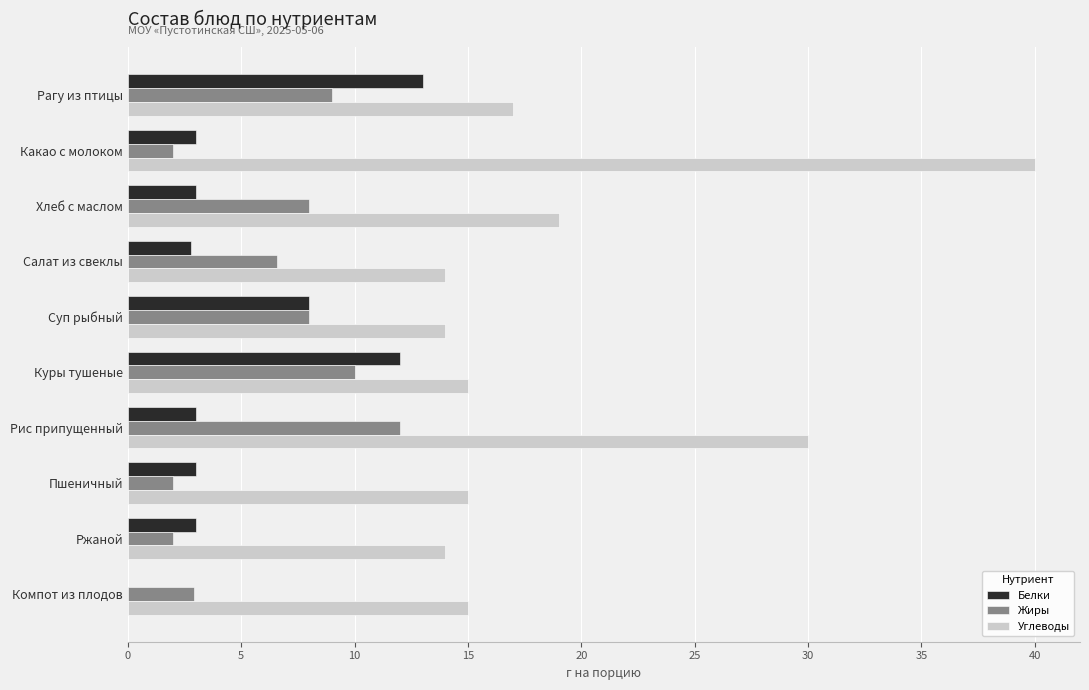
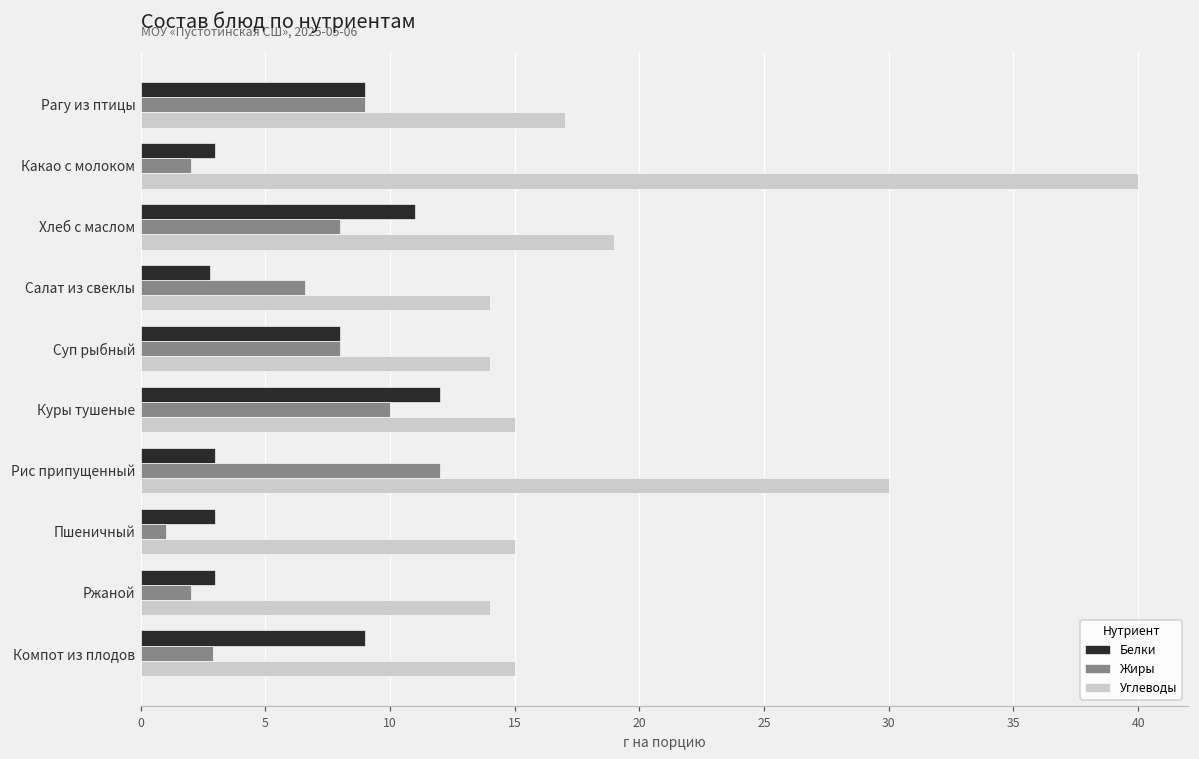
Белки, Рагу из птицы: 13 -> 9
Белки, Хлеб с маслом: 3 -> 11
Жиры, Пшеничный: 2 -> 1
Белки, Компот из плодов: 0 -> 9
